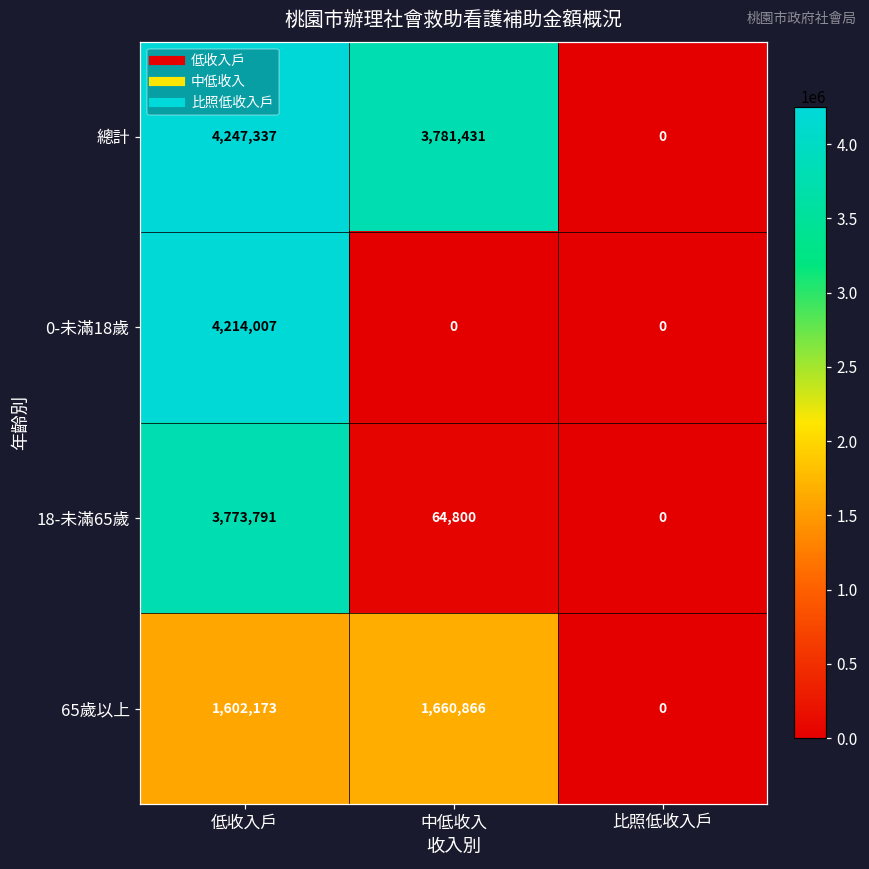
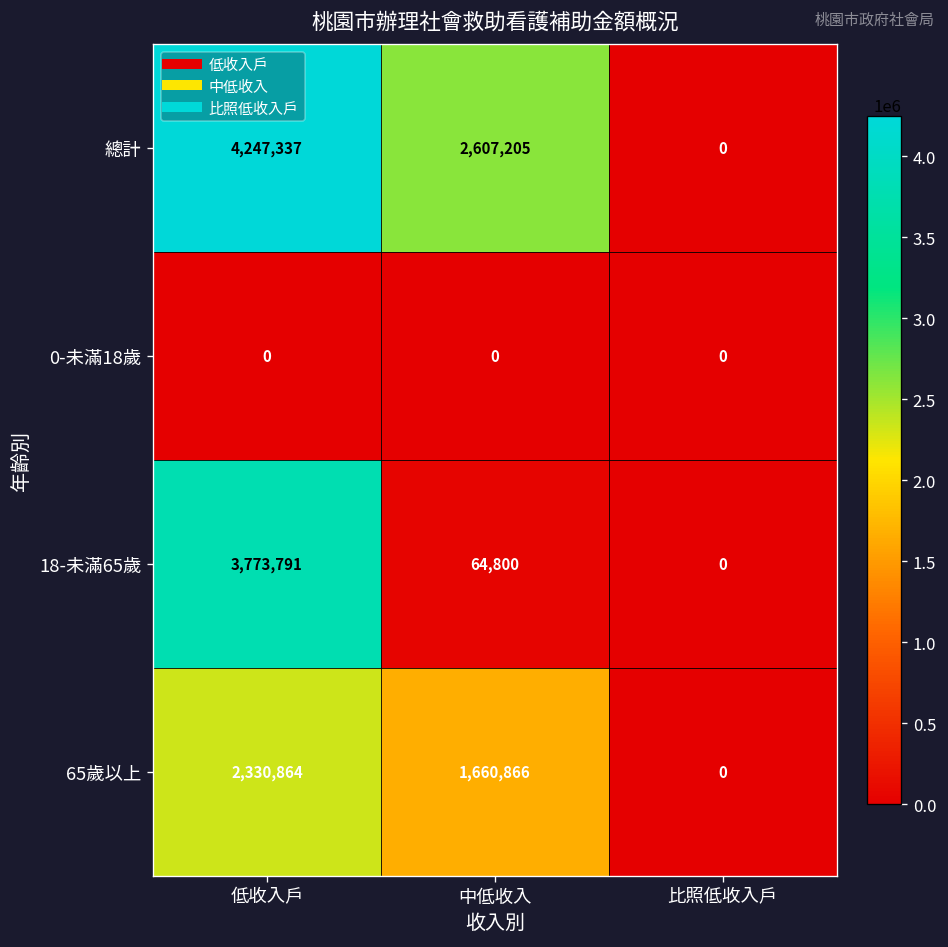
總計, 中低收入: 3,781,431 -> 2,607,205
0-未滿18歲, 低收入戶: 4,214,007 -> 0
65歲以上, 低收入戶: 1,602,173 -> 2,330,864
